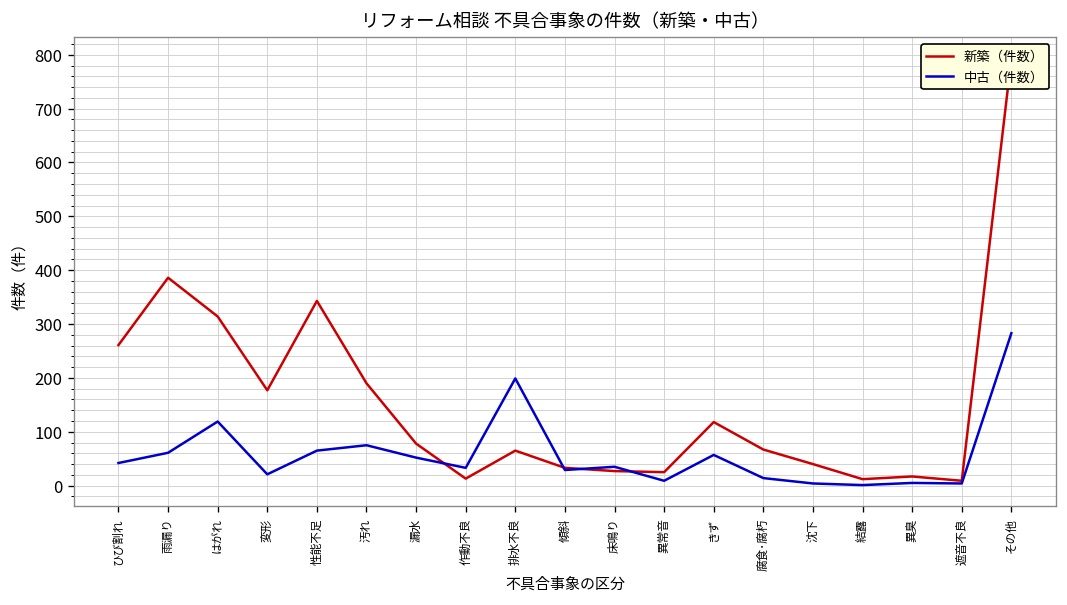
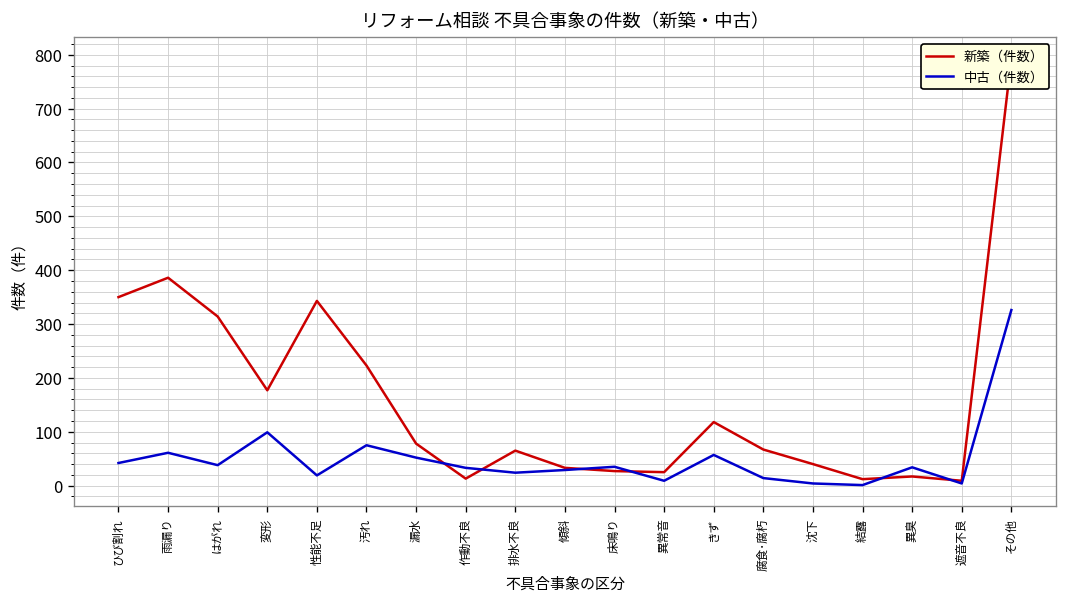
新築（件数）, ひび割れ: 260 -> 350
中古（件数）, はがれ: 120 -> 40
中古（件数）, 変形: 20 -> 100
中古（件数）, 性能不足: 70 -> 20
新築（件数）, 汚れ: 190 -> 220
中古（件数）, 排水不良: 200 -> 20
中古（件数）, 異臭: 10 -> 30
中古（件数）, その他: 280 -> 330
